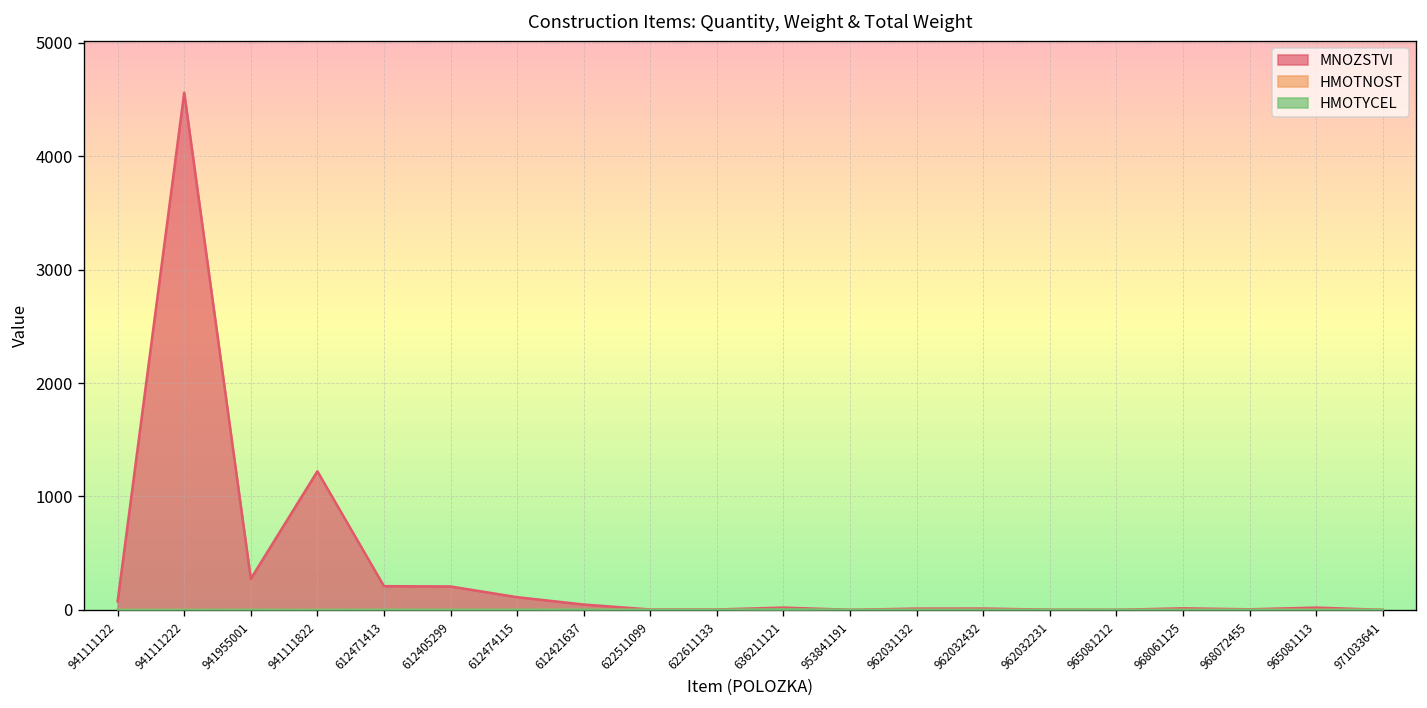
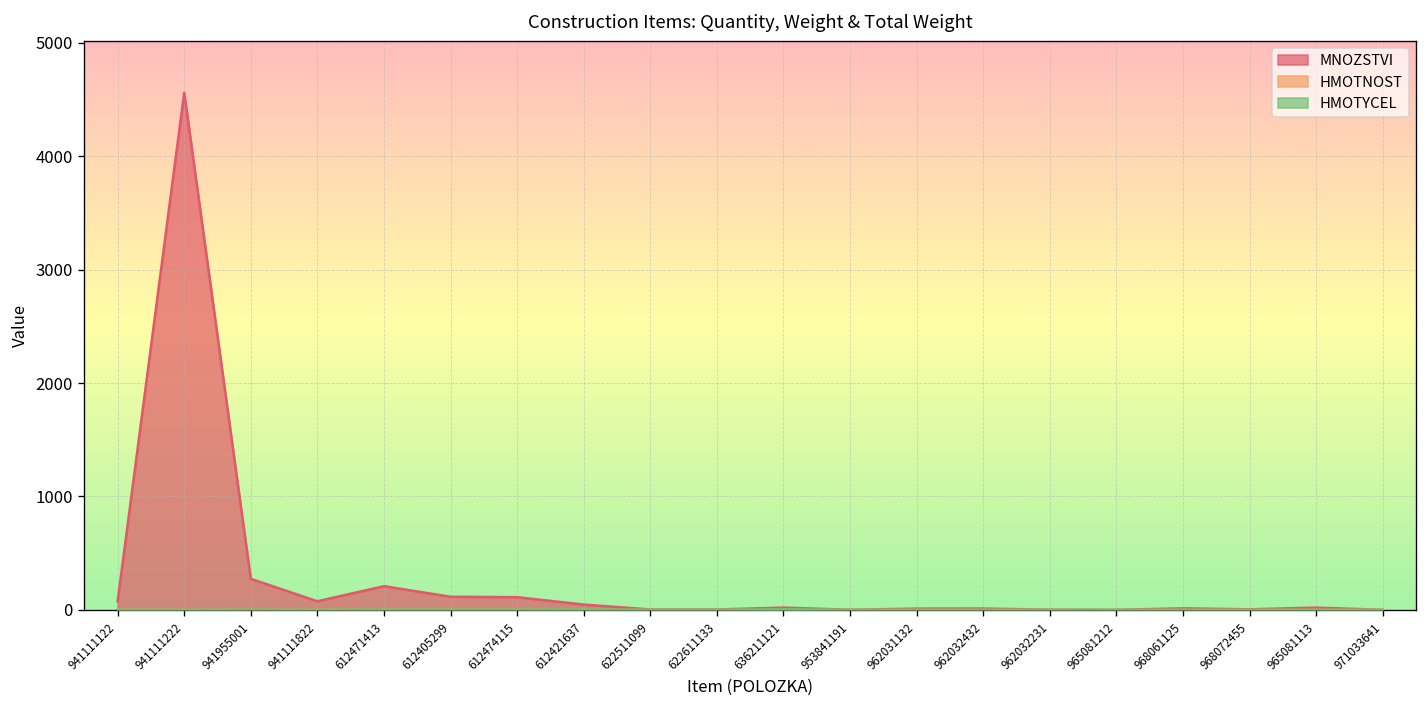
MNOZSTVI, 941111822: 1200 -> 100
MNOZSTVI, 612405299: 200 -> 100
